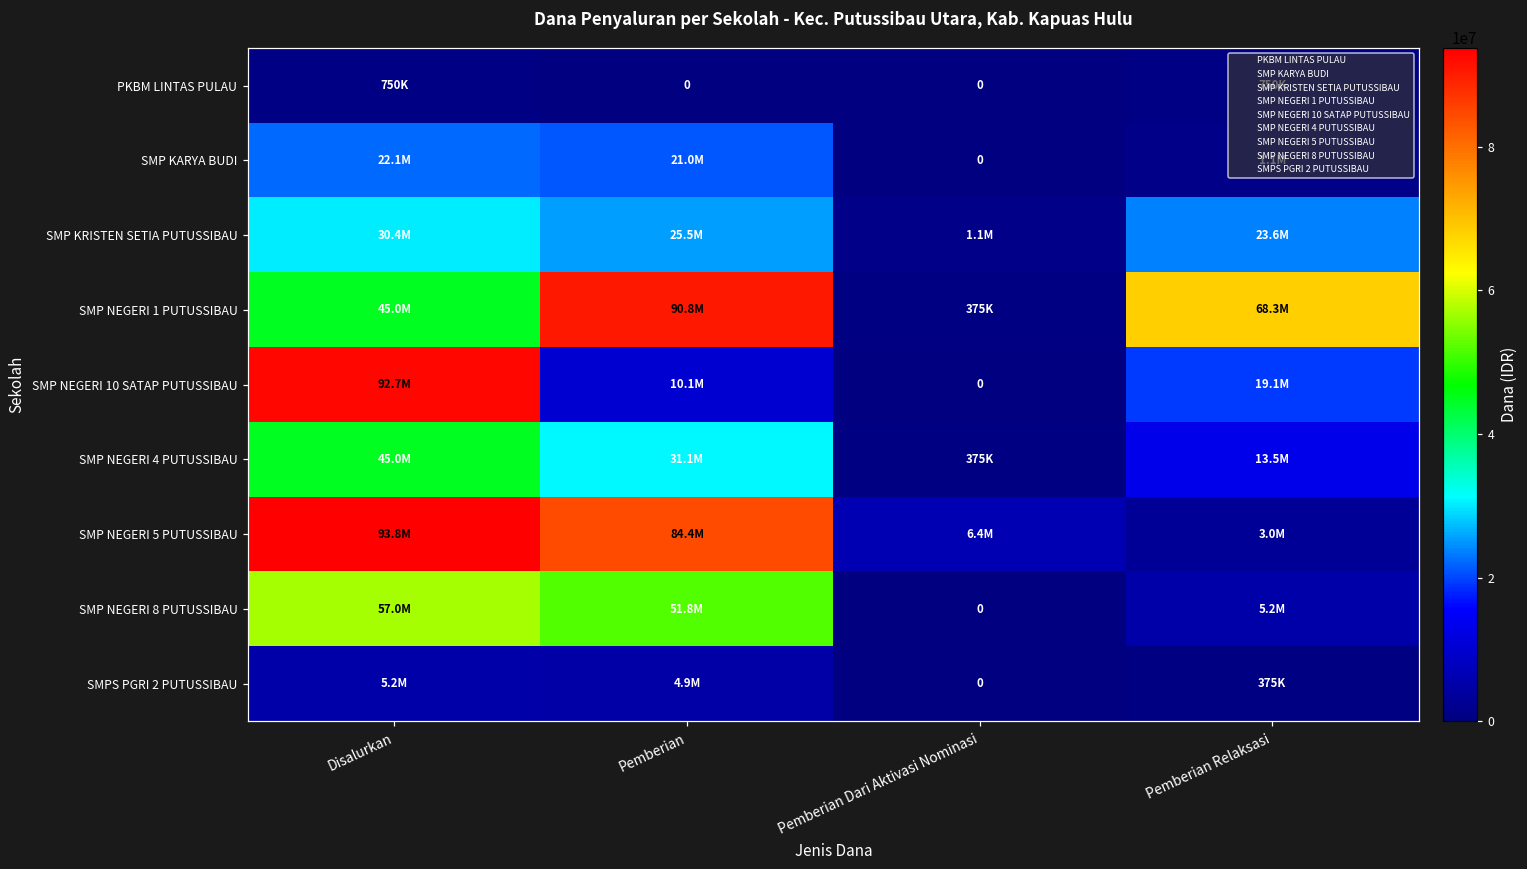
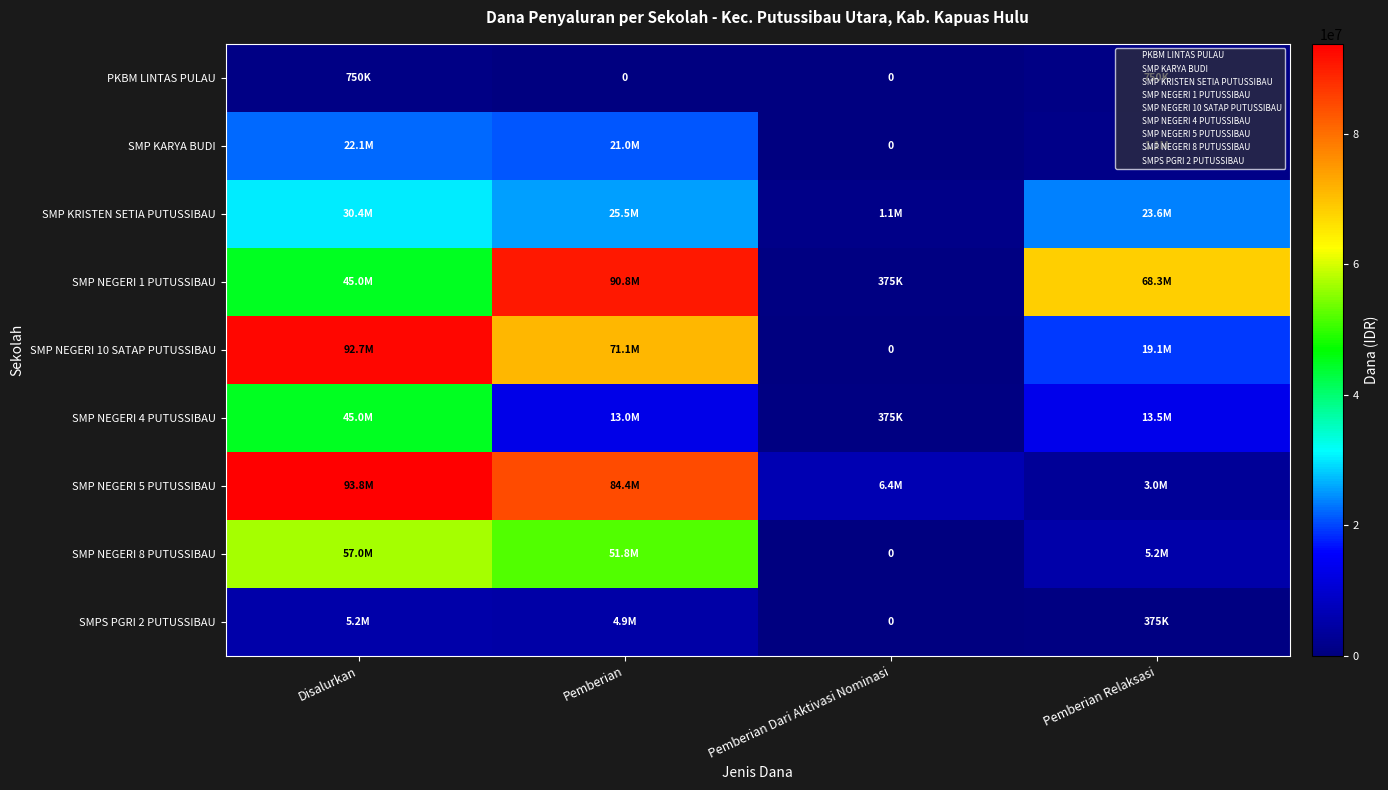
SMP NEGERI 10 SATAP PUTUSSIBAU, Pemberian: 10.1M -> 71.1M
SMP NEGERI 4 PUTUSSIBAU, Pemberian: 31.1M -> 13.0M
